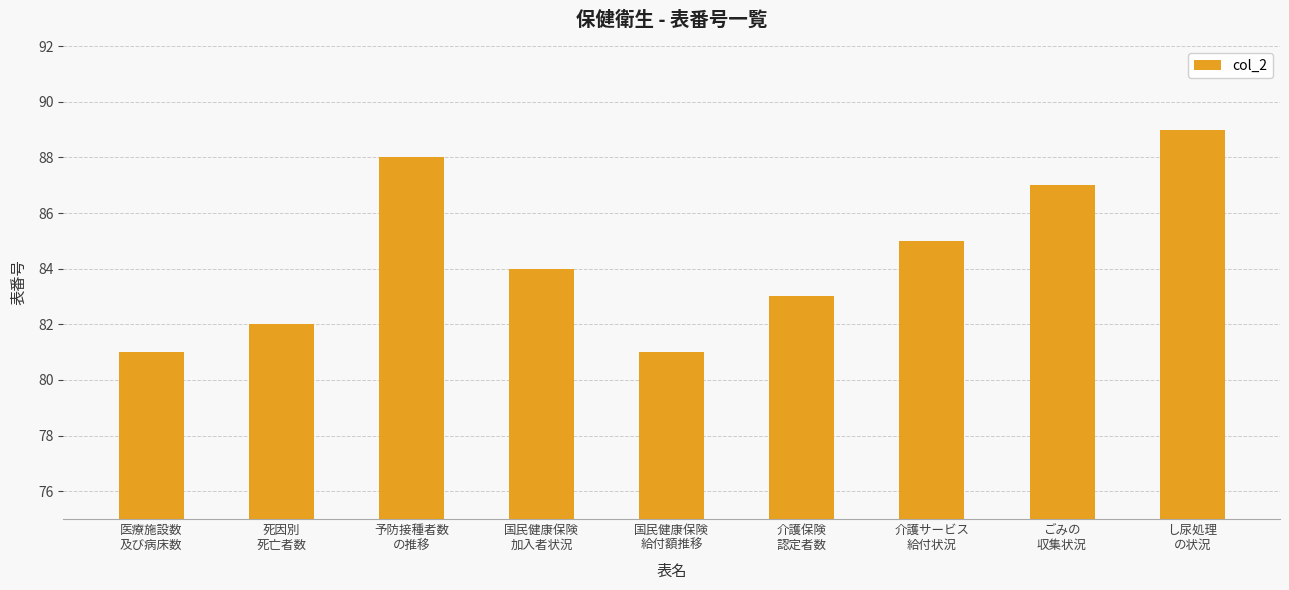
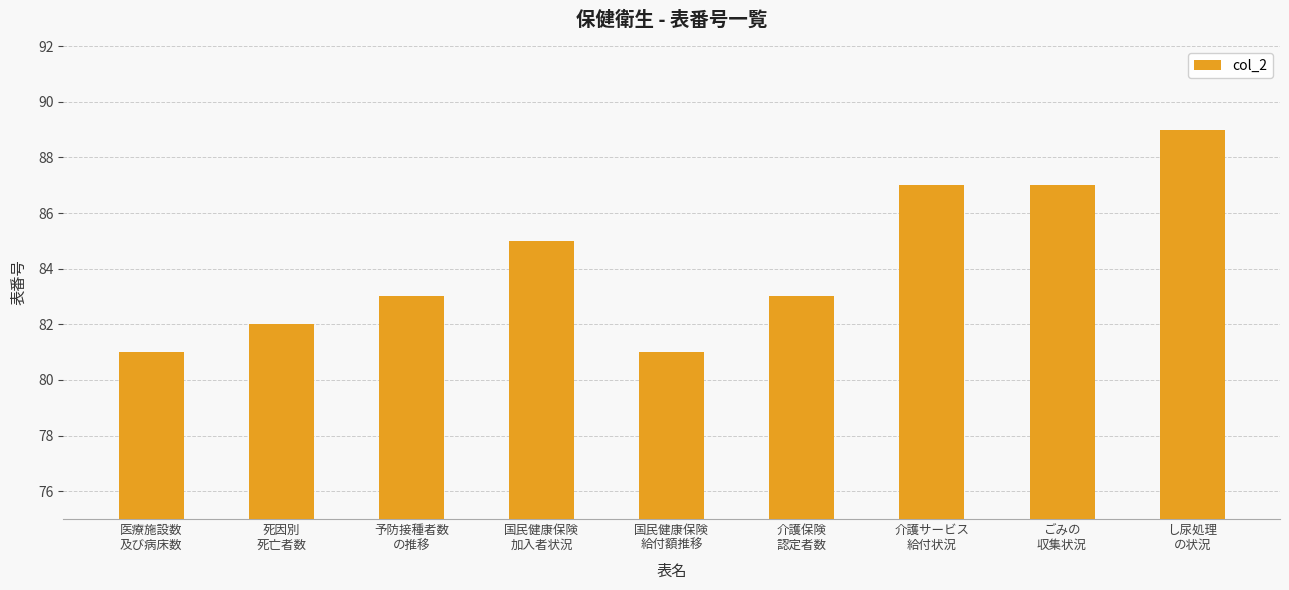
予防接種者数 の推移: 88 -> 83
国民健康保険 加入者状況: 84 -> 85
介護サービス 給付状況: 85 -> 87
